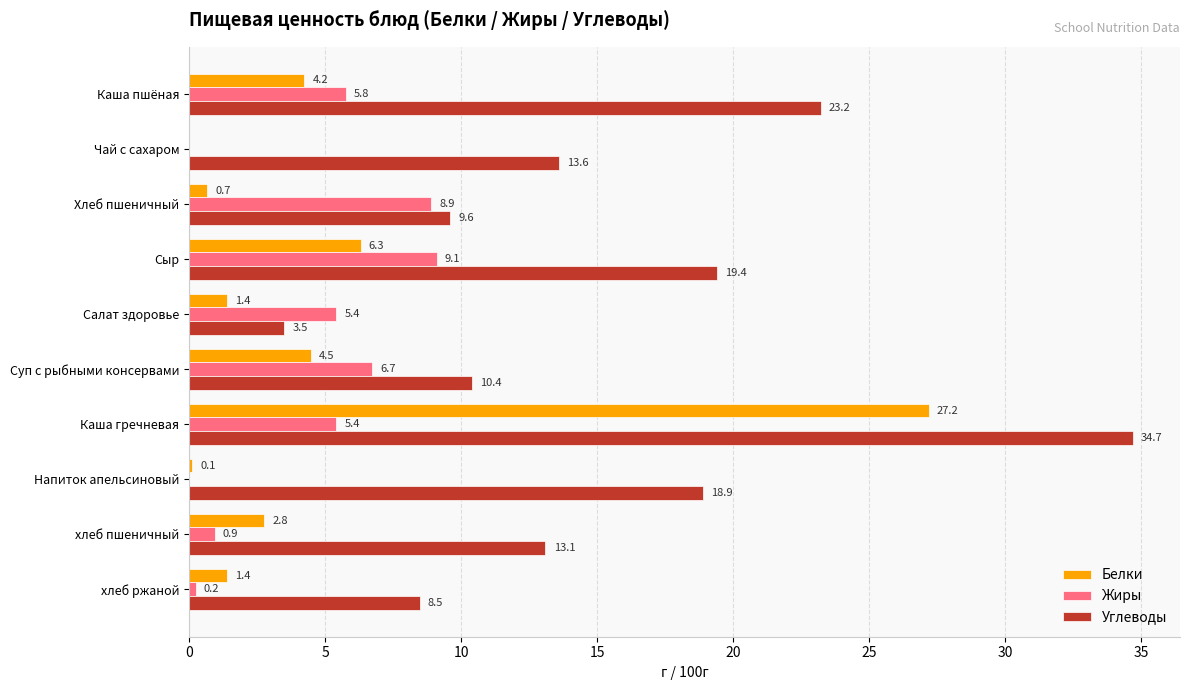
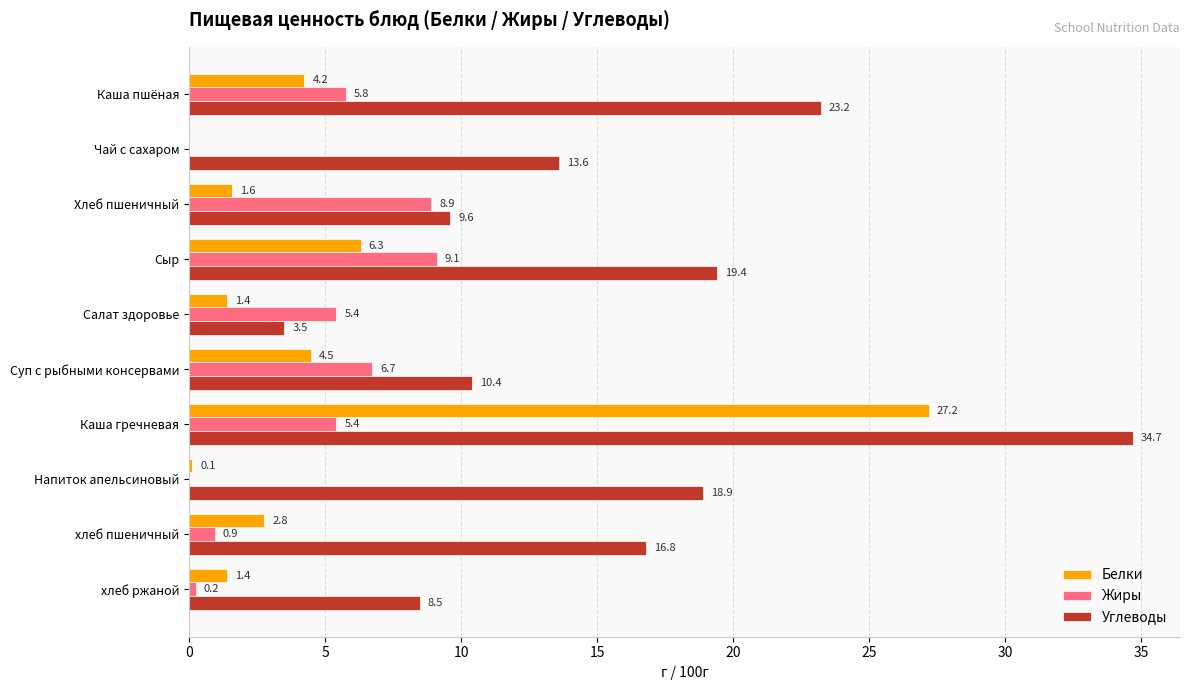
Белки, Хлеб пшеничный: 0.7 -> 1.6
Углеводы, хлеб пшеничный: 13.1 -> 16.8
